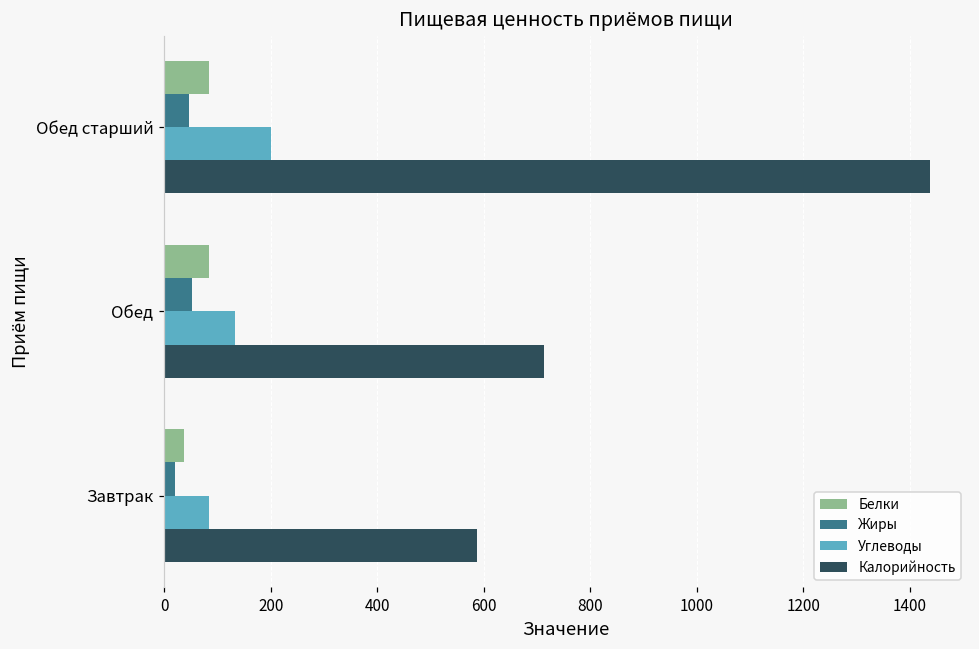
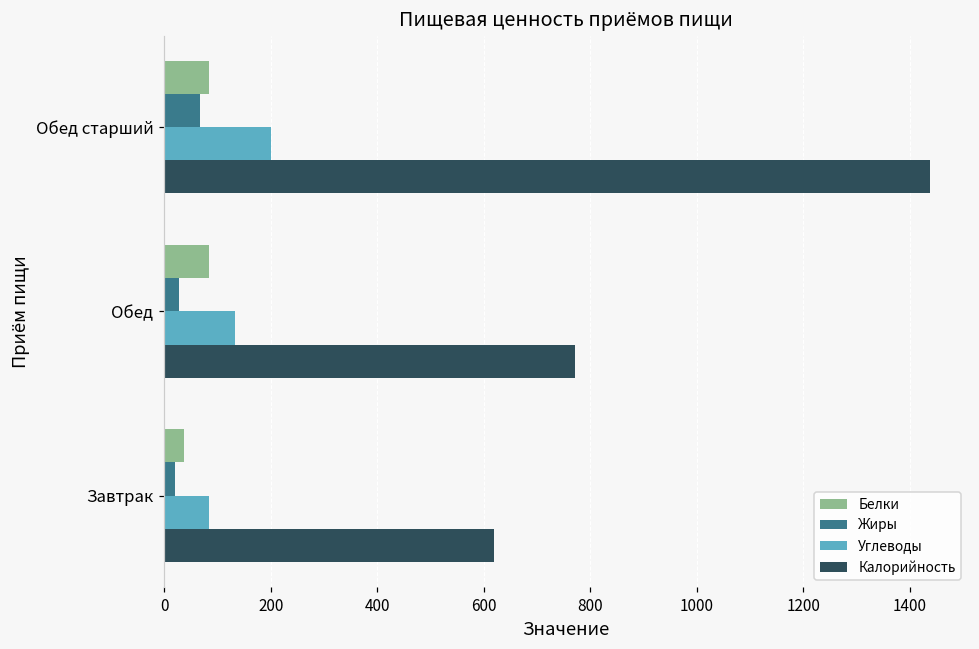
Жиры, Обед старший: 50 -> 70
Жиры, Обед: 50 -> 30
Калорийность, Обед: 710 -> 770
Калорийность, Завтрак: 590 -> 620
